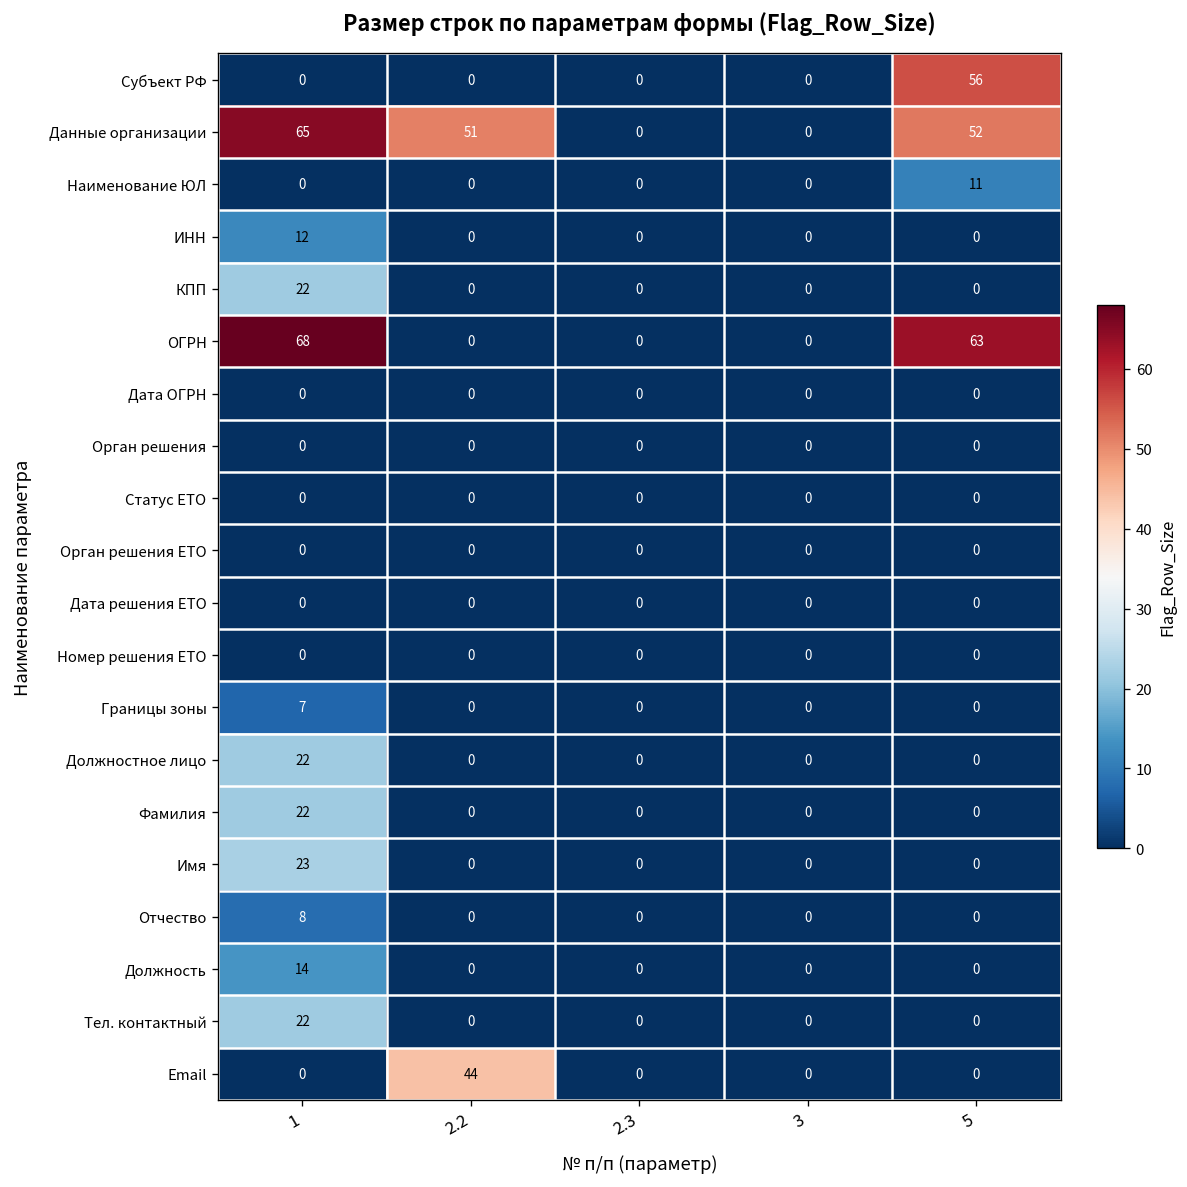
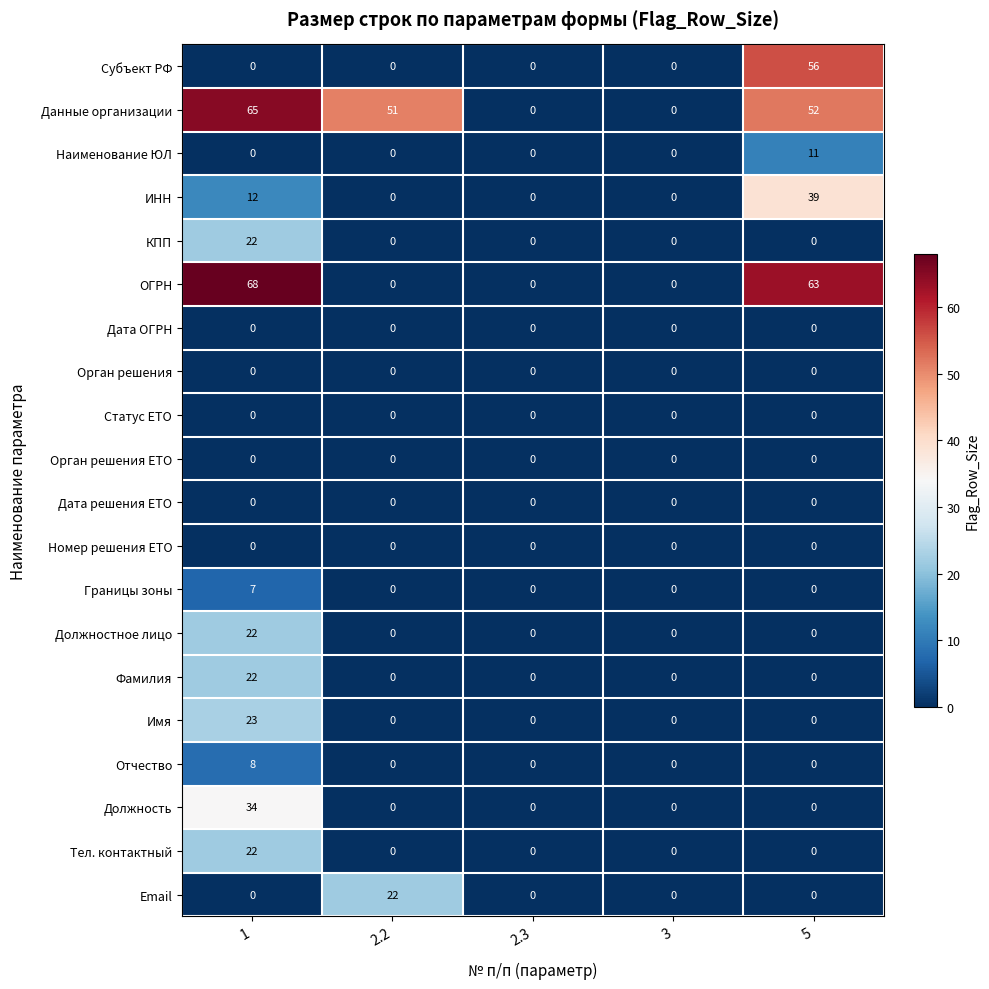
ИНН, 5: 0 -> 39
Должность, 1: 14 -> 34
Email, 2.2: 44 -> 22
